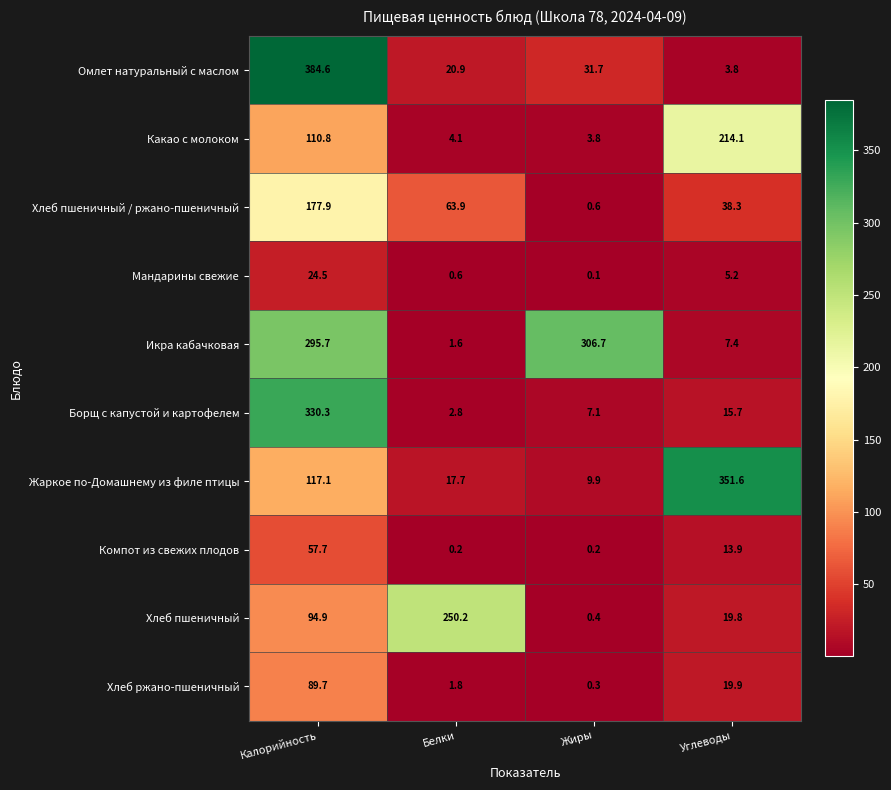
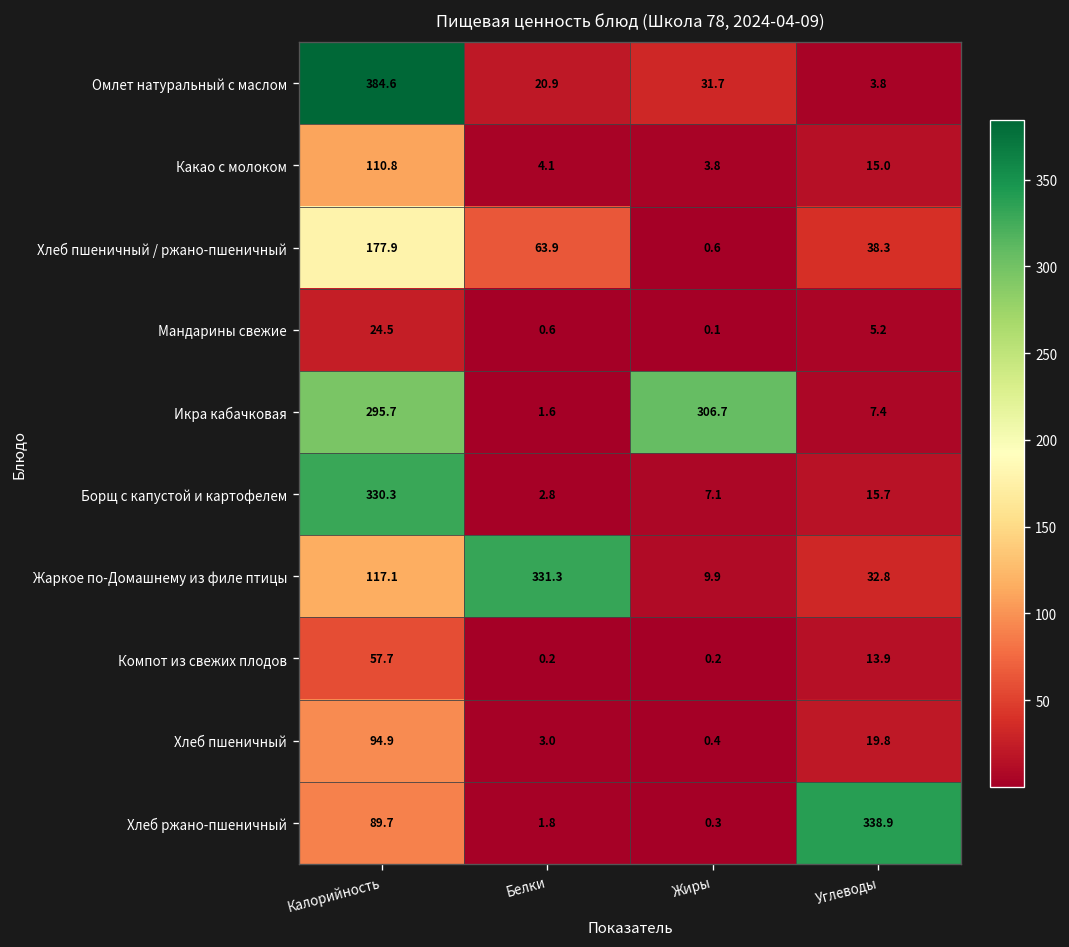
Какао с молоком, Углеводы: 214.1 -> 15.0
Жаркое по-Домашнему из филе птицы, Белки: 17.7 -> 331.3
Жаркое по-Домашнему из филе птицы, Углеводы: 351.6 -> 32.8
Хлеб пшеничный, Белки: 250.2 -> 3.0
Хлеб ржано-пшеничный, Углеводы: 19.9 -> 338.9
